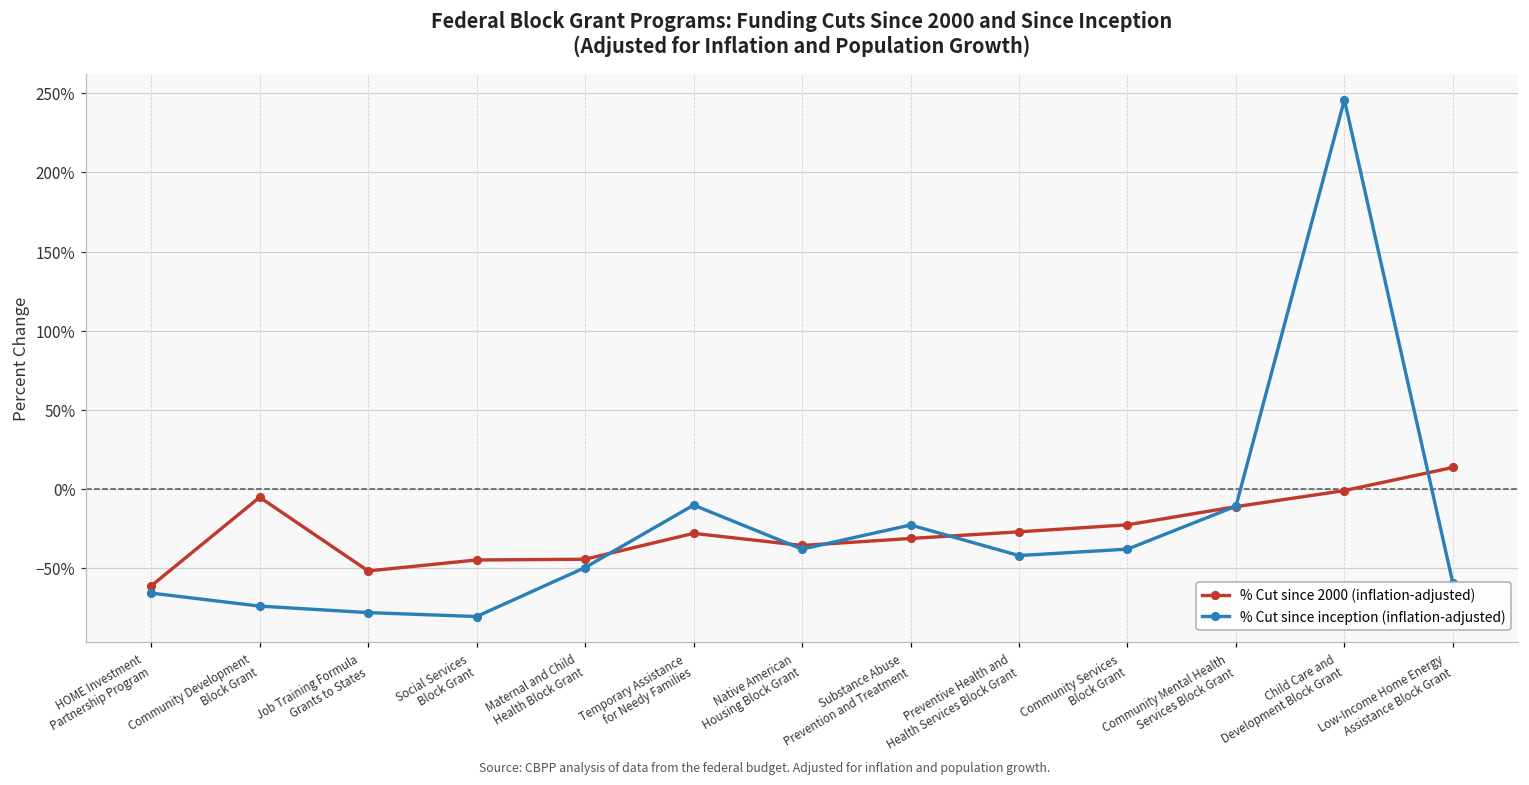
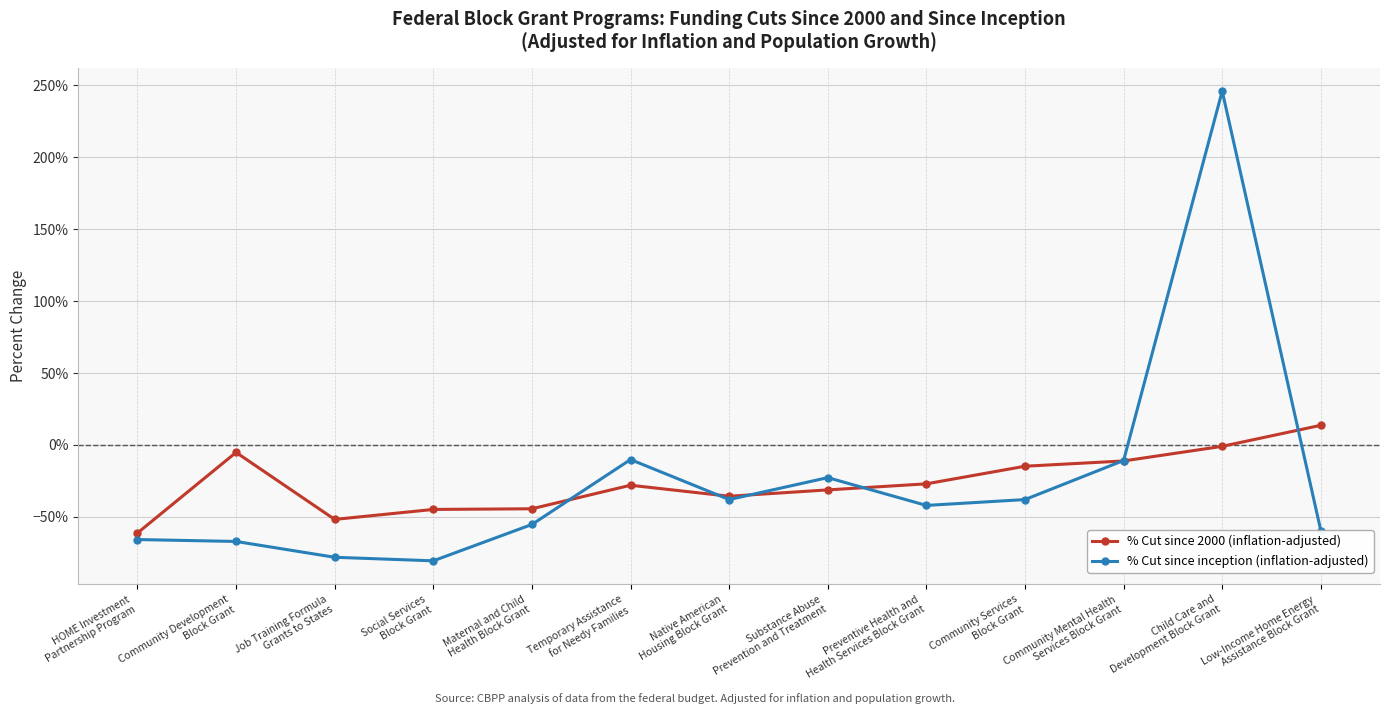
% Cut since inception (inflation-adjusted), Community Development Block Grant: -74% -> -67%
% Cut since inception (inflation-adjusted), Maternal and Child Health Block Grant: -50% -> -55%
% Cut since 2000 (inflation-adjusted), Community Services Block Grant: -23% -> -15%
